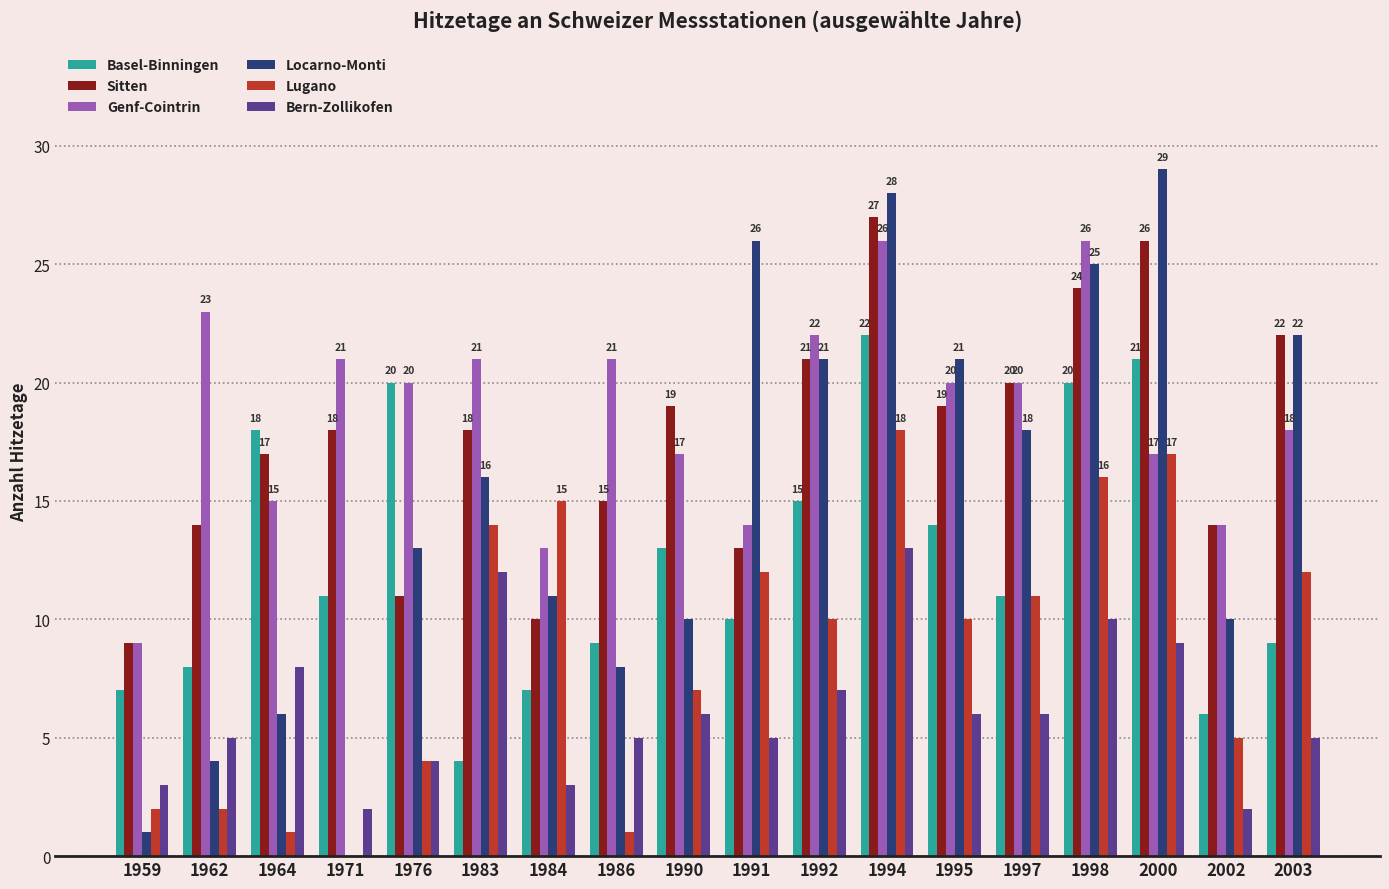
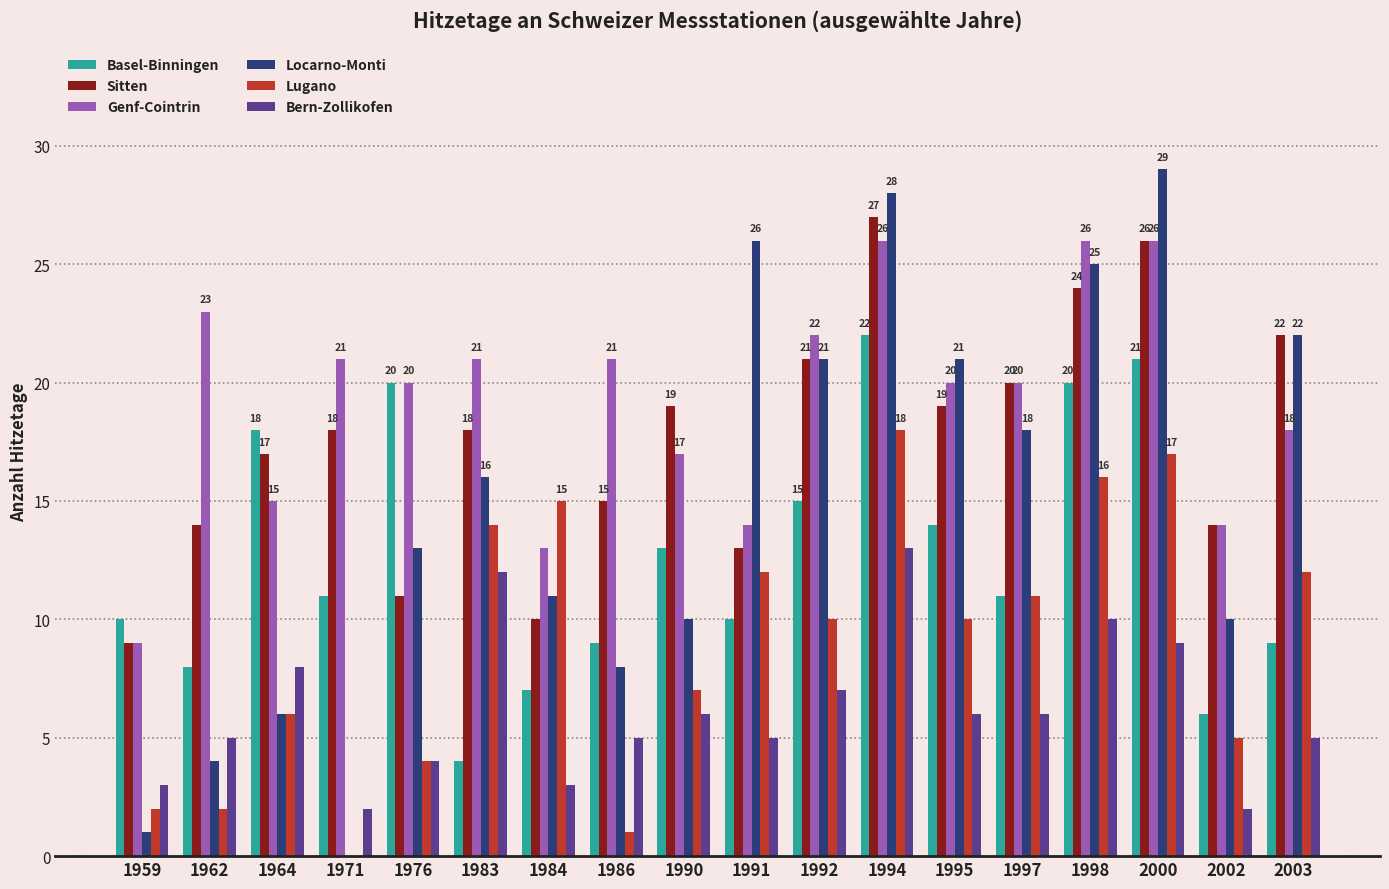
Basel-Binningen, 1959: 7 -> 10
Lugano, 1964: 1 -> 6
Genf-Cointrin, 2000: 17 -> 26
